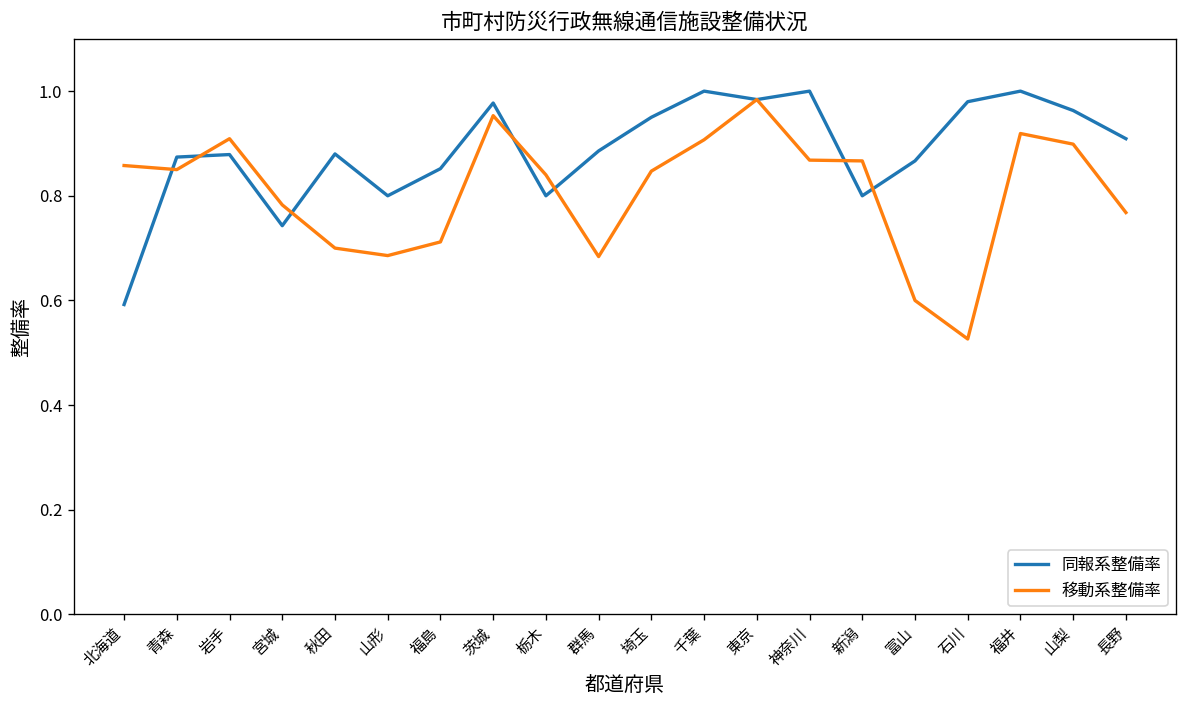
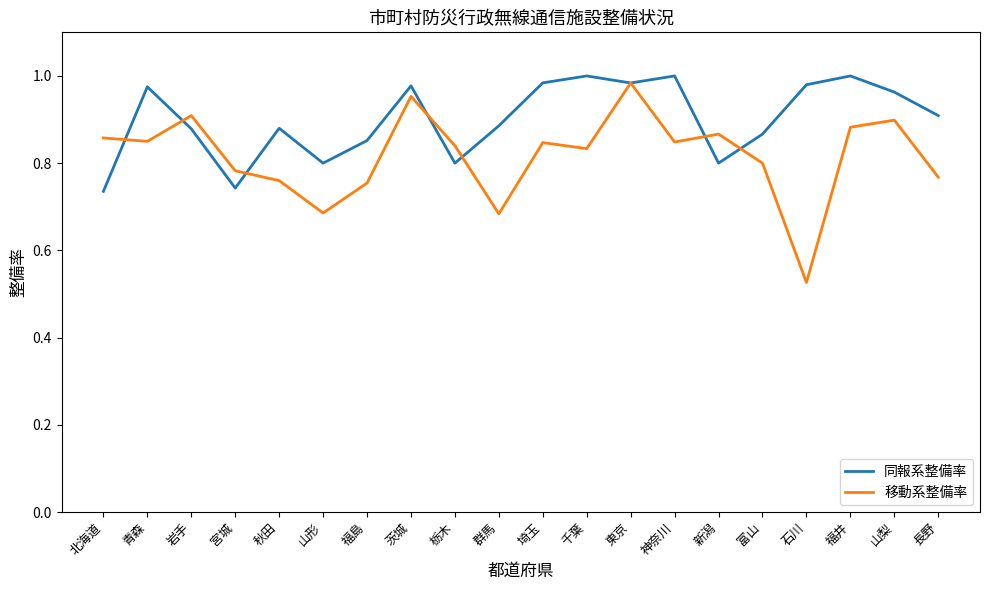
同報系整備率, 北海道: 0.59 -> 0.74
同報系整備率, 青森: 0.87 -> 0.98
移動系整備率, 秋田: 0.70 -> 0.76
移動系整備率, 福島: 0.71 -> 0.75
同報系整備率, 埼玉: 0.95 -> 0.98
移動系整備率, 千葉: 0.91 -> 0.83
移動系整備率, 神奈川: 0.87 -> 0.85
移動系整備率, 富山: 0.6 -> 0.8
移動系整備率, 福井: 0.92 -> 0.88
